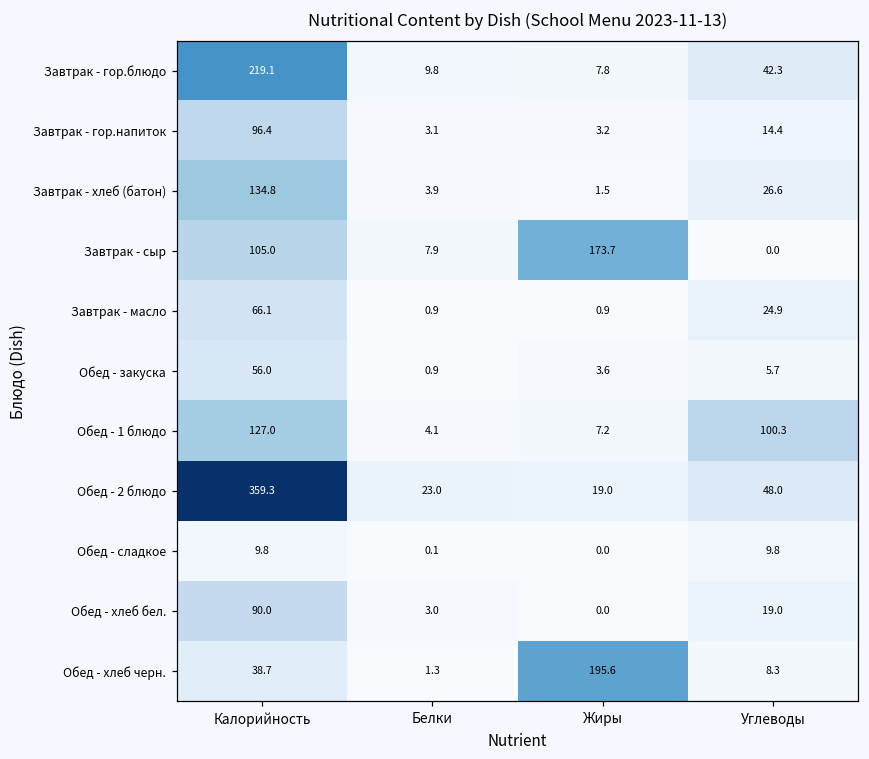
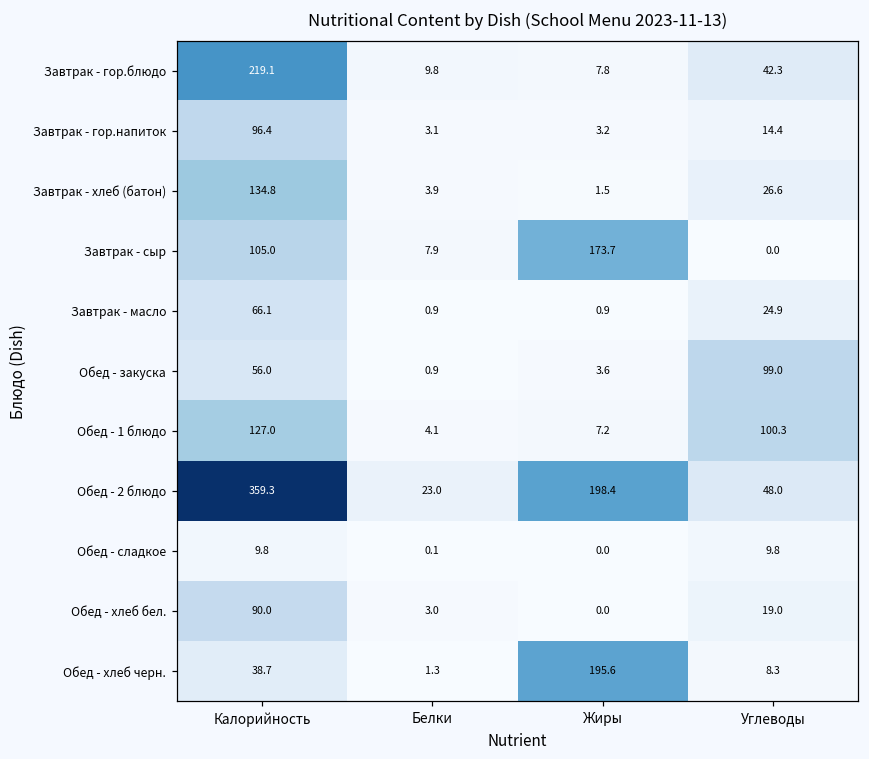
Обед - закуска, Углеводы: 5.7 -> 99.0
Обед - 2 блюдо, Жиры: 19.0 -> 198.4
